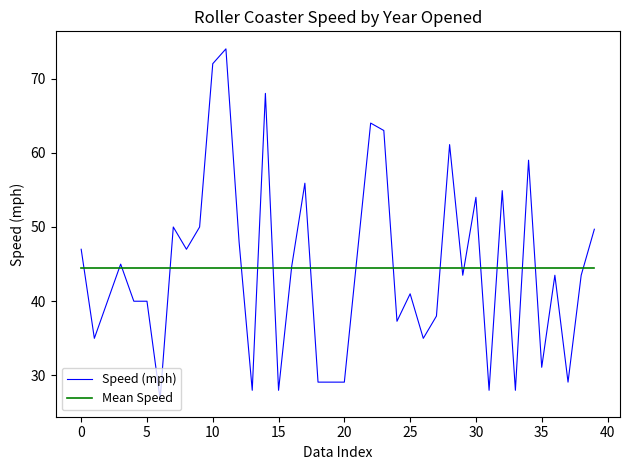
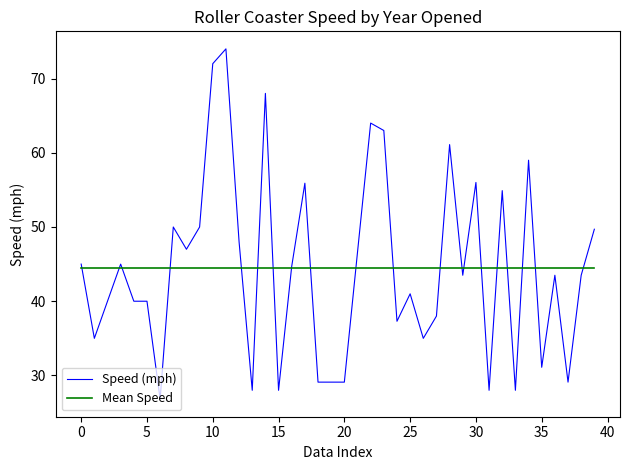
Speed (mph), 0: 47 -> 45
Speed (mph), 30: 54 -> 56
